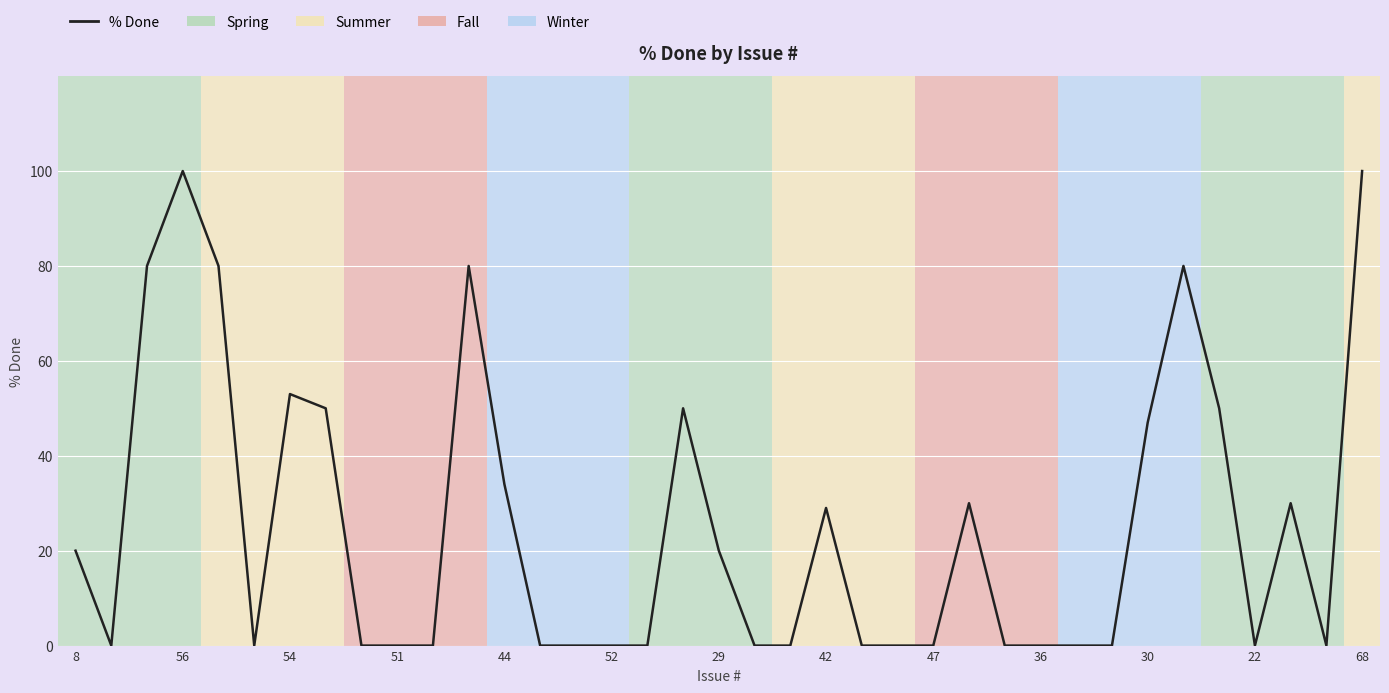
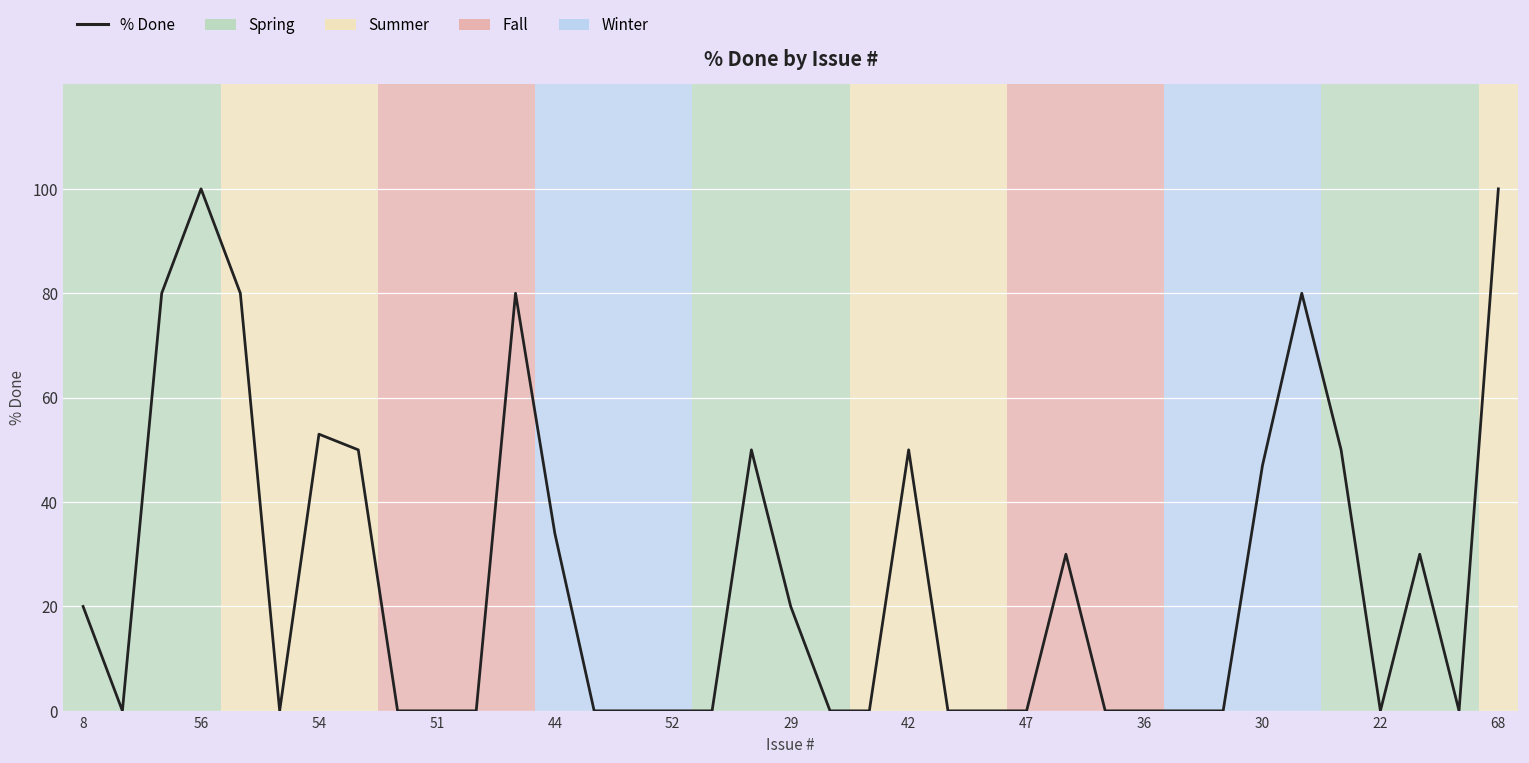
42: 29 -> 50
